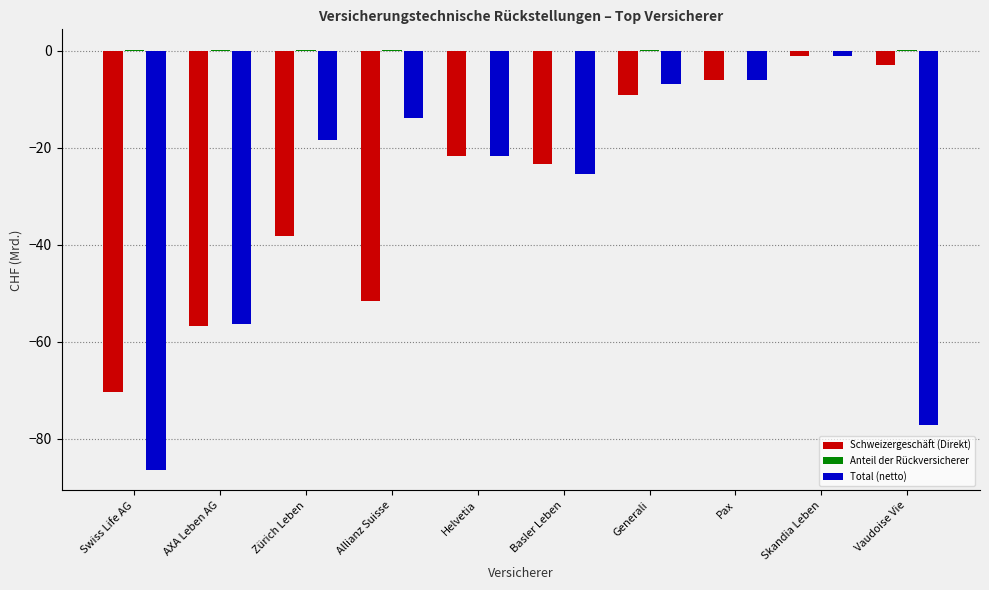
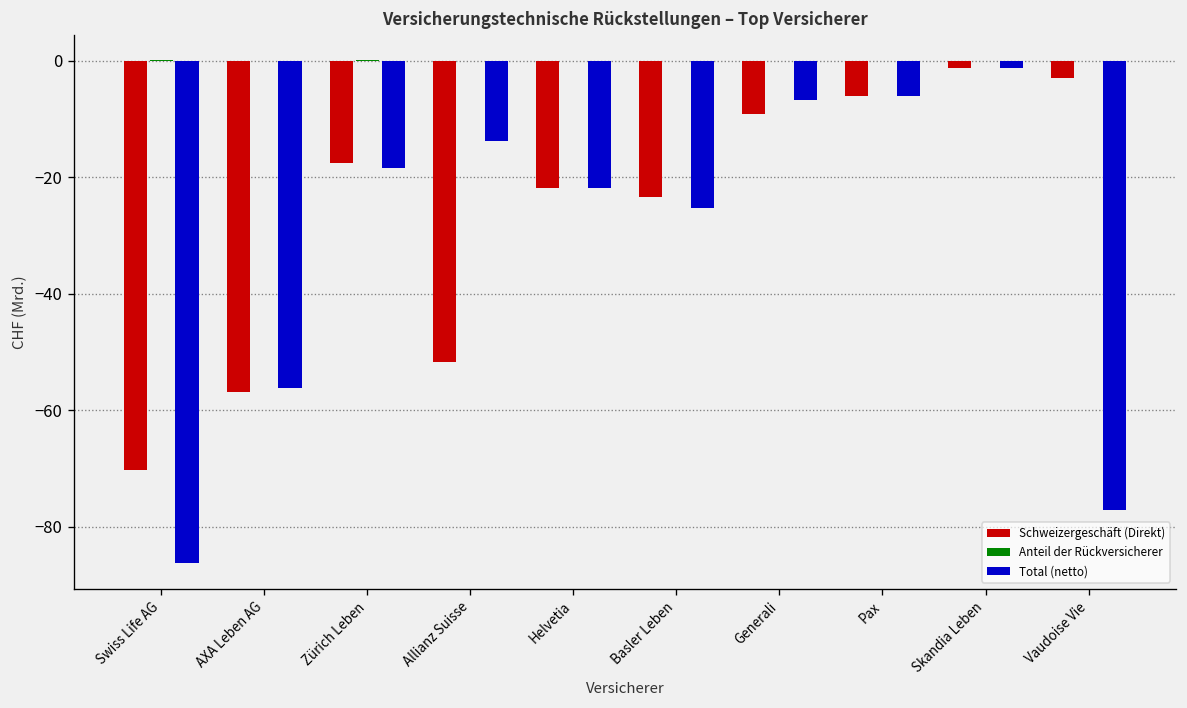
Schweizergeschäft (Direkt), Zürich Leben: -38 -> -18
